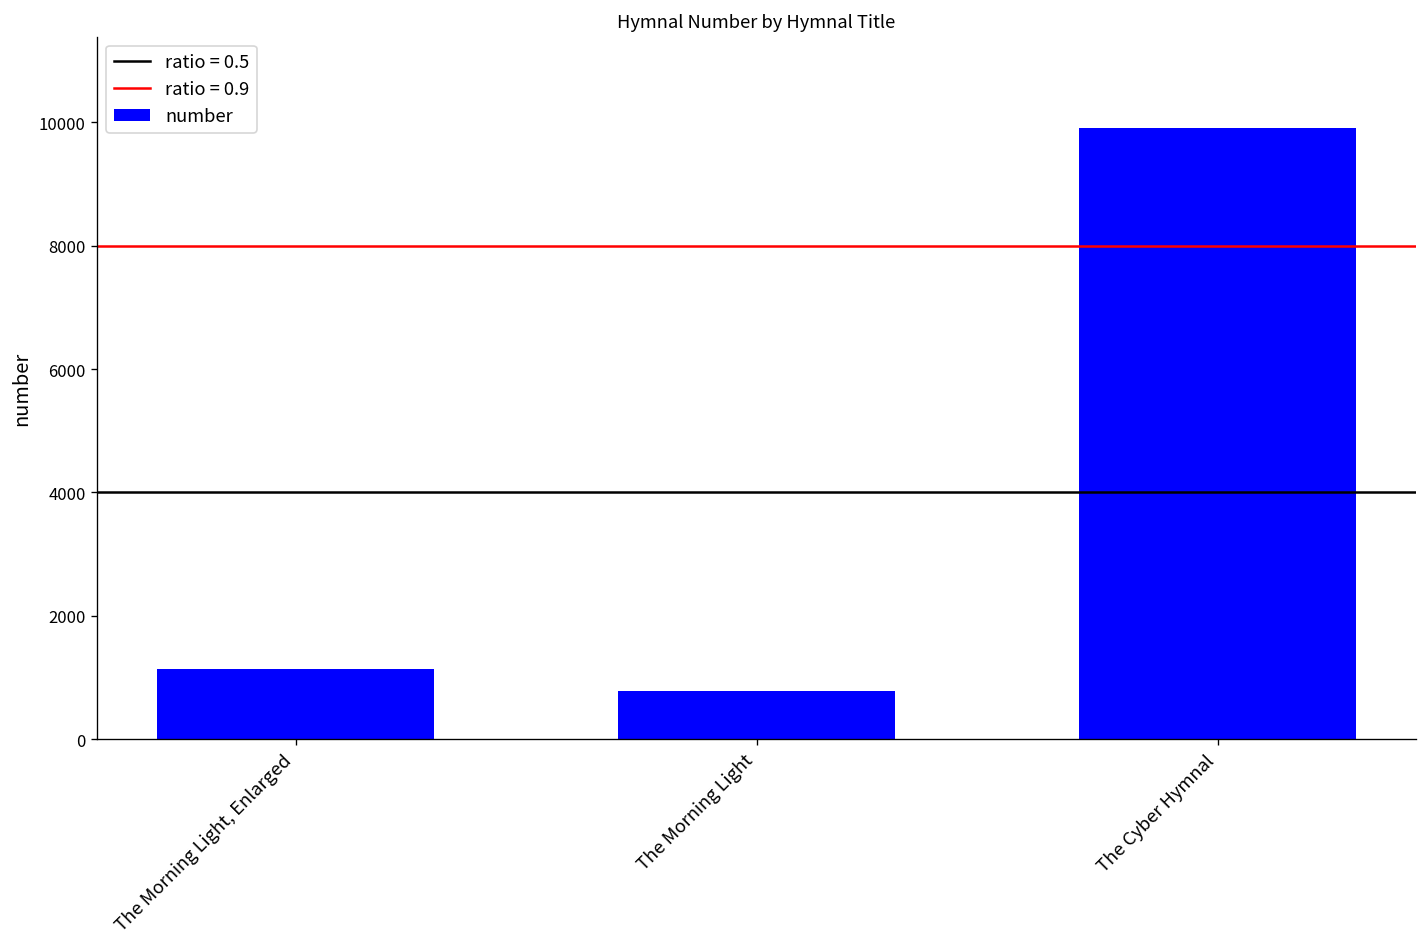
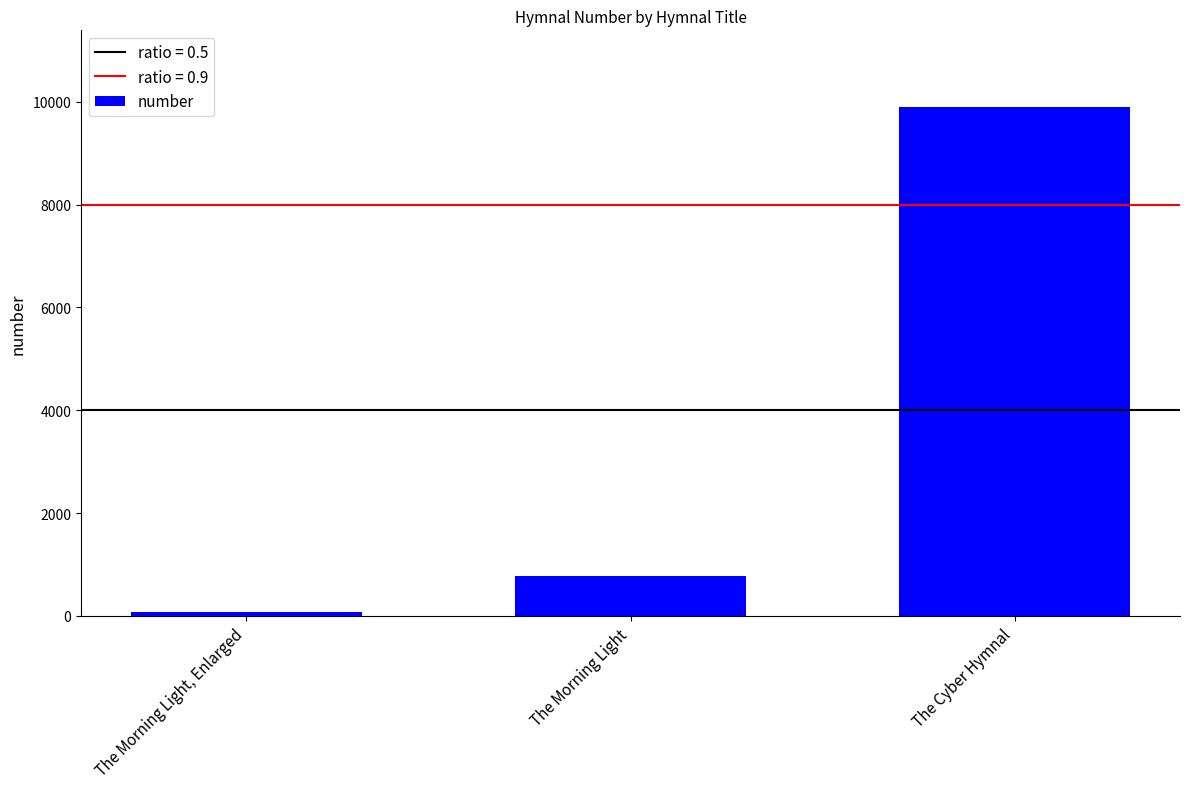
The Morning Light, Enlarged: 1100 -> 100
